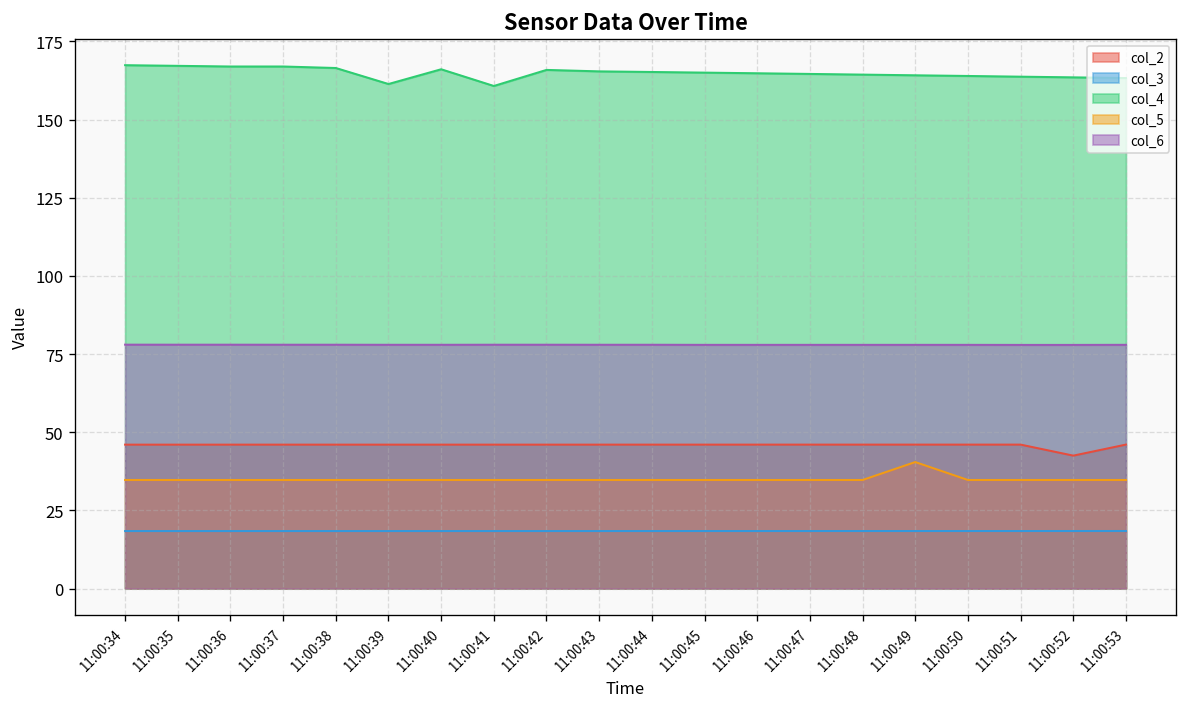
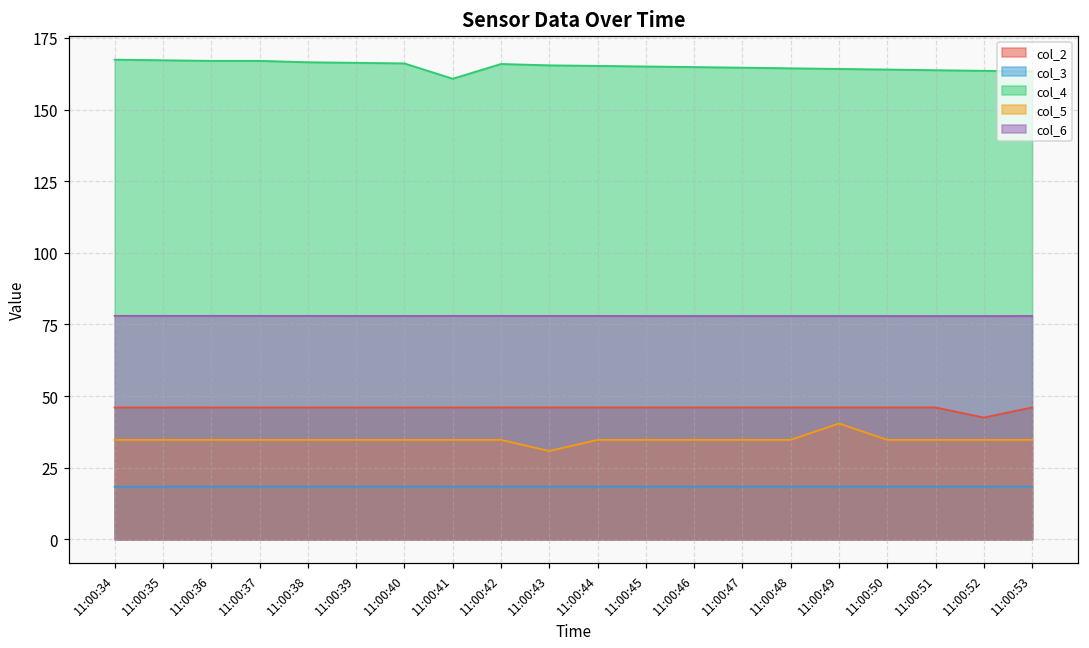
col_4, 11:00:39: 161 -> 166
col_5, 11:00:43: 35 -> 31
